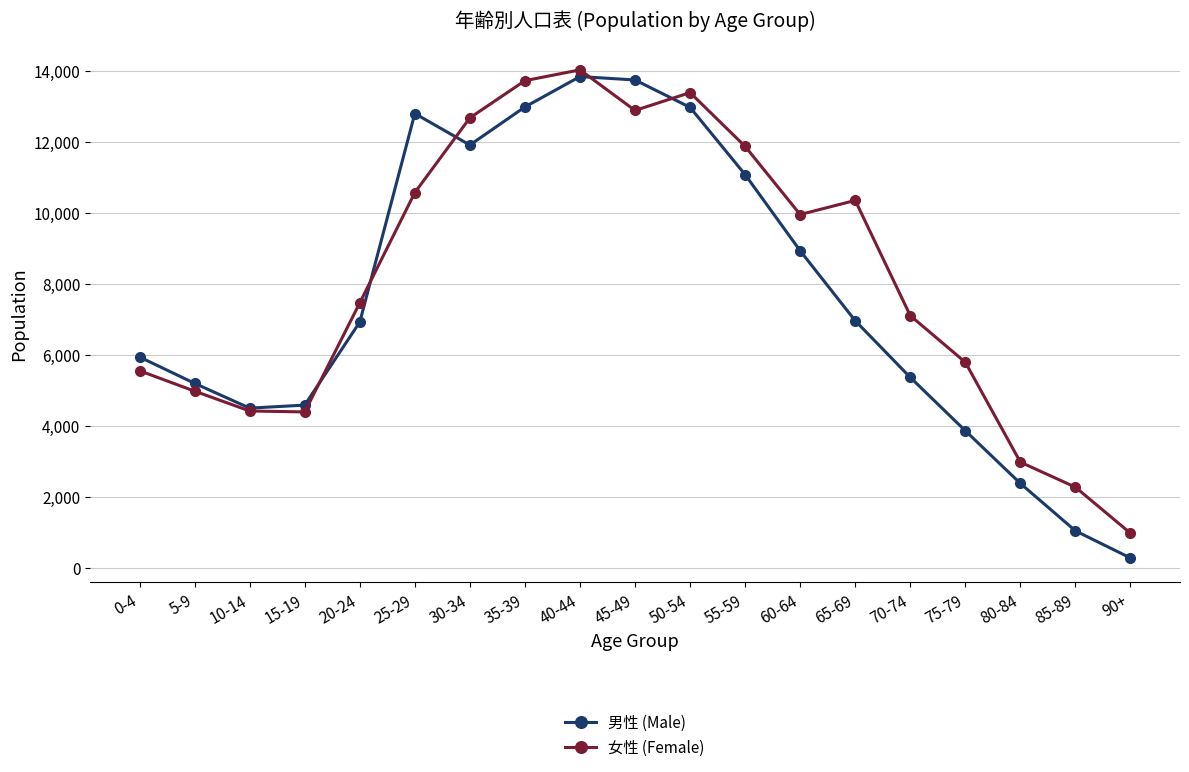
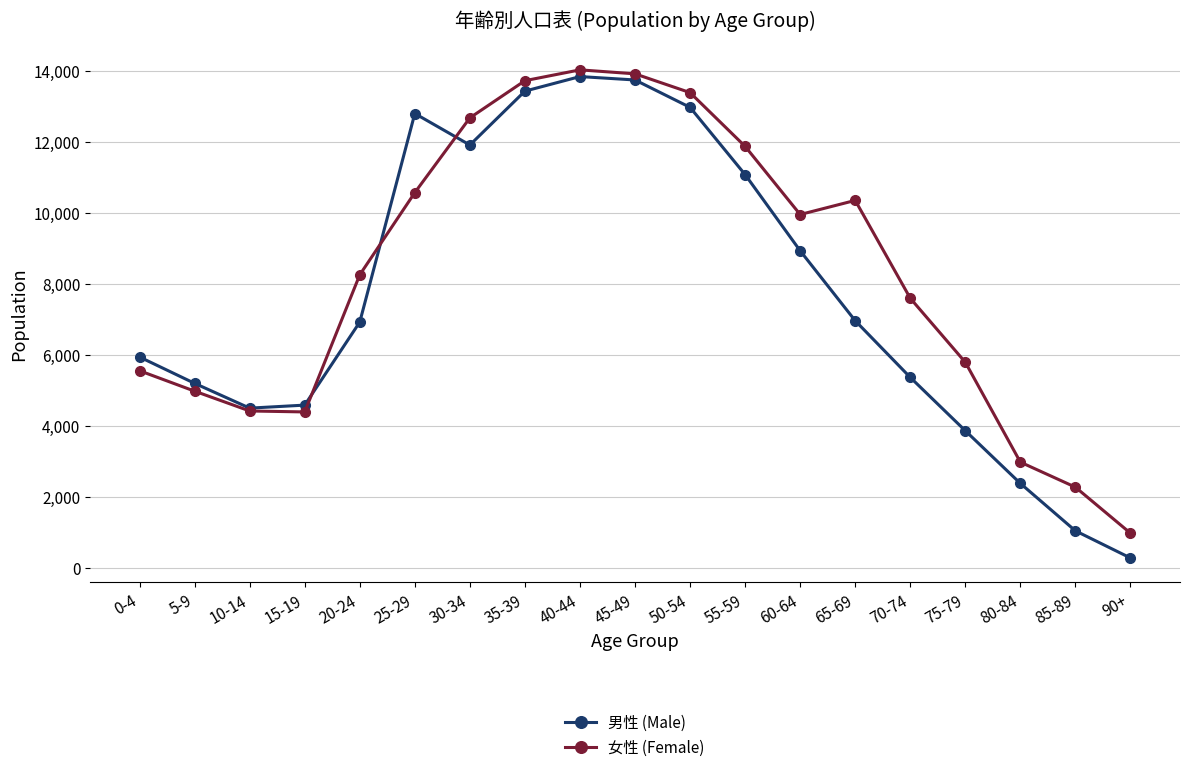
女性 (Female), 20-24: 7,500 -> 8,300
男性 (Male), 35-39: 13,000 -> 13,400
女性 (Female), 45-49: 12,900 -> 13,900
女性 (Female), 70-74: 7,100 -> 7,600
